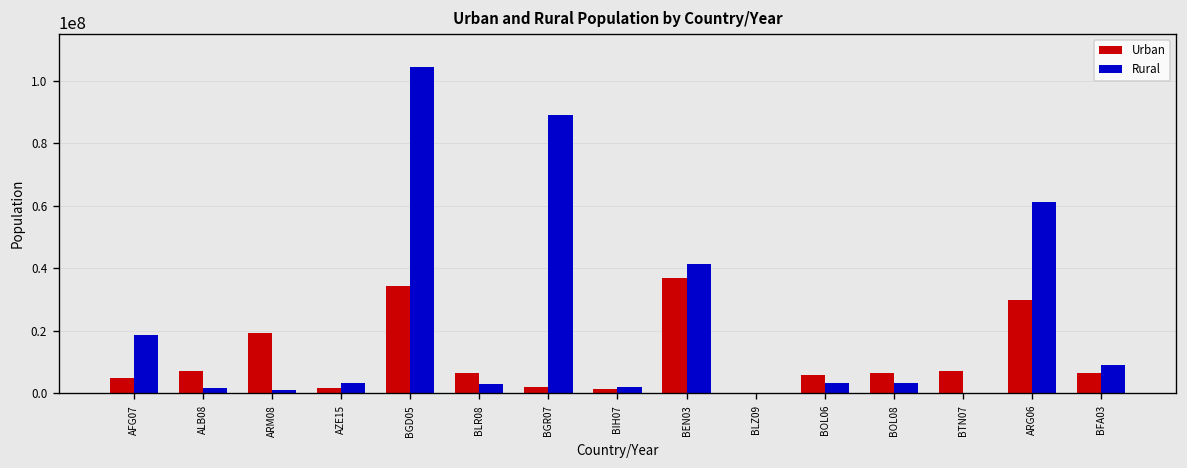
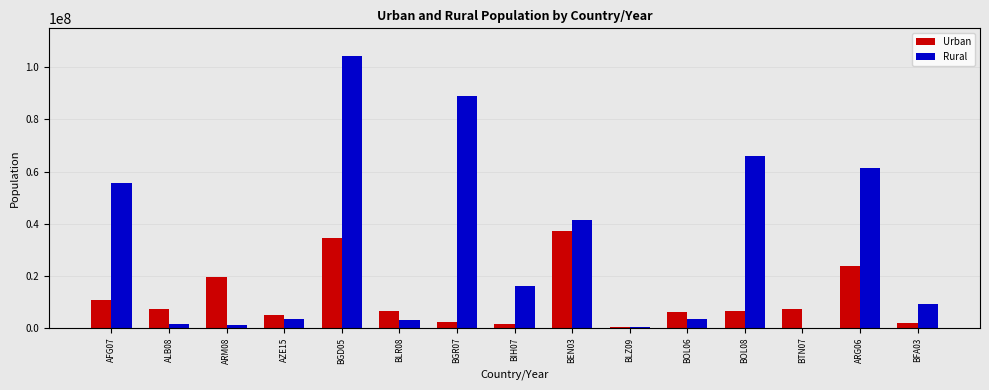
Urban, AFG07: 5000000 -> 11000000
Rural, AFG07: 19000000 -> 55000000
Urban, AZE15: 2000000 -> 5000000
Rural, BIH07: 2000000 -> 16000000
Rural, BOL08: 3000000 -> 66000000
Urban, ARG06: 30000000 -> 24000000
Urban, BFA03: 7000000 -> 2000000
